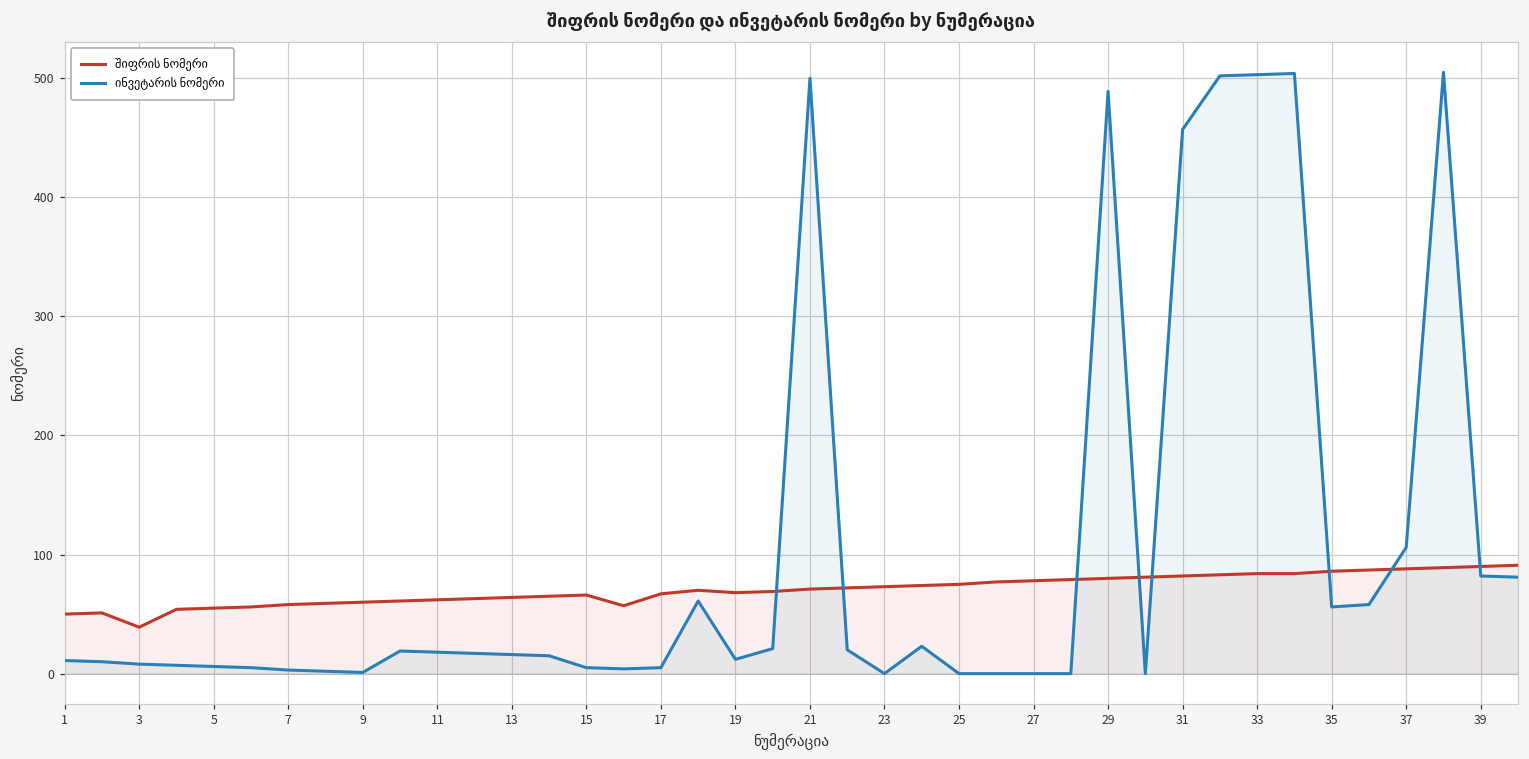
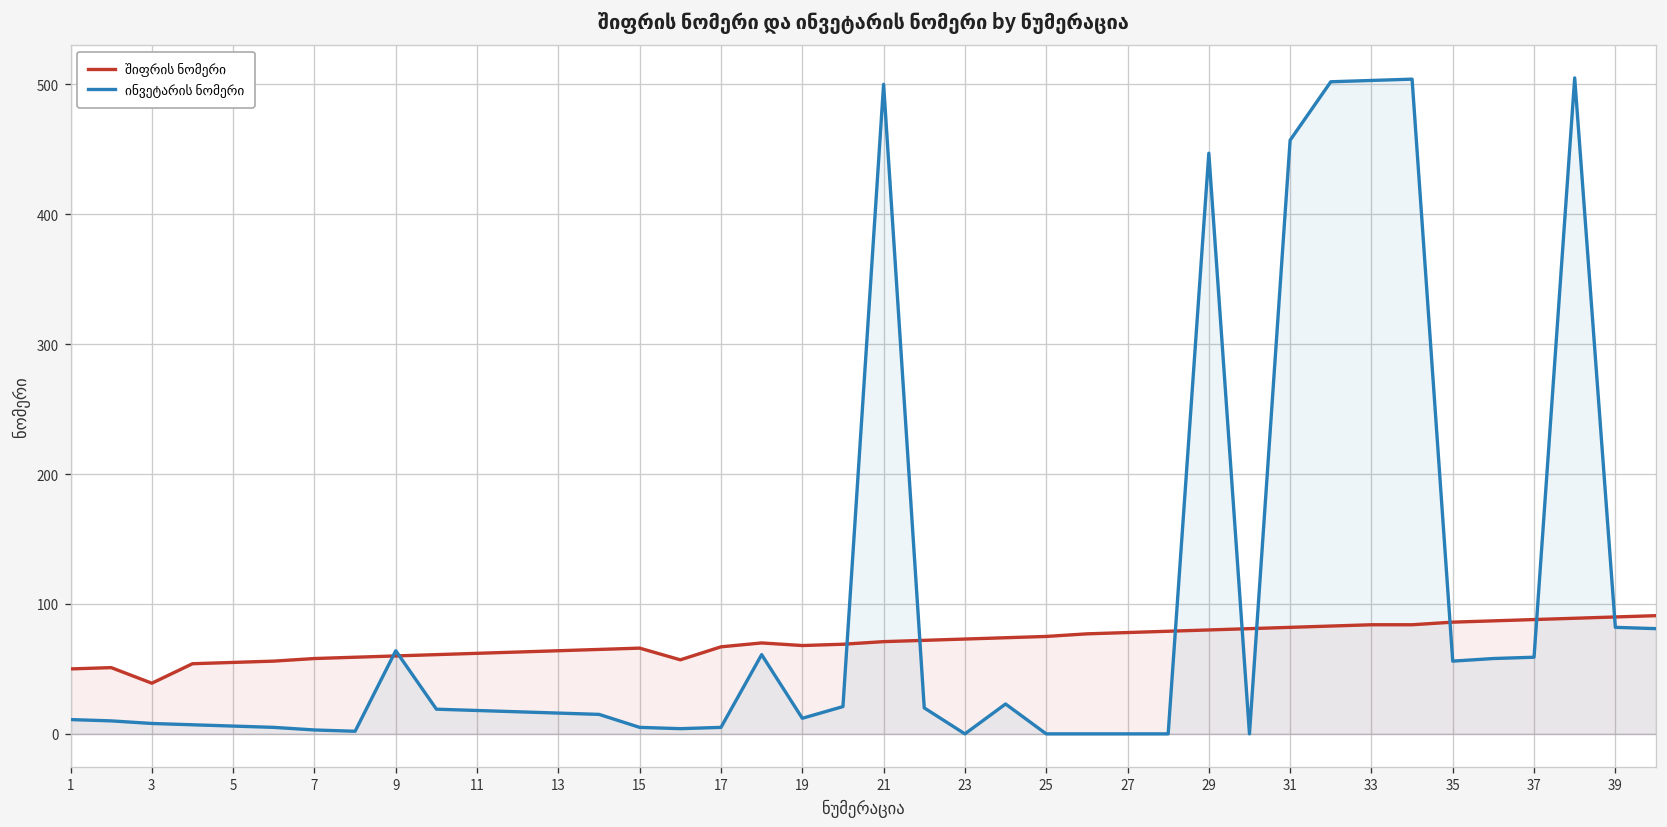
ინვეტარის ნომერი, 9: 1 -> 64
ინვეტარის ნომერი, 29: 489 -> 447
ინვეტარის ნომერი, 37: 106 -> 59
